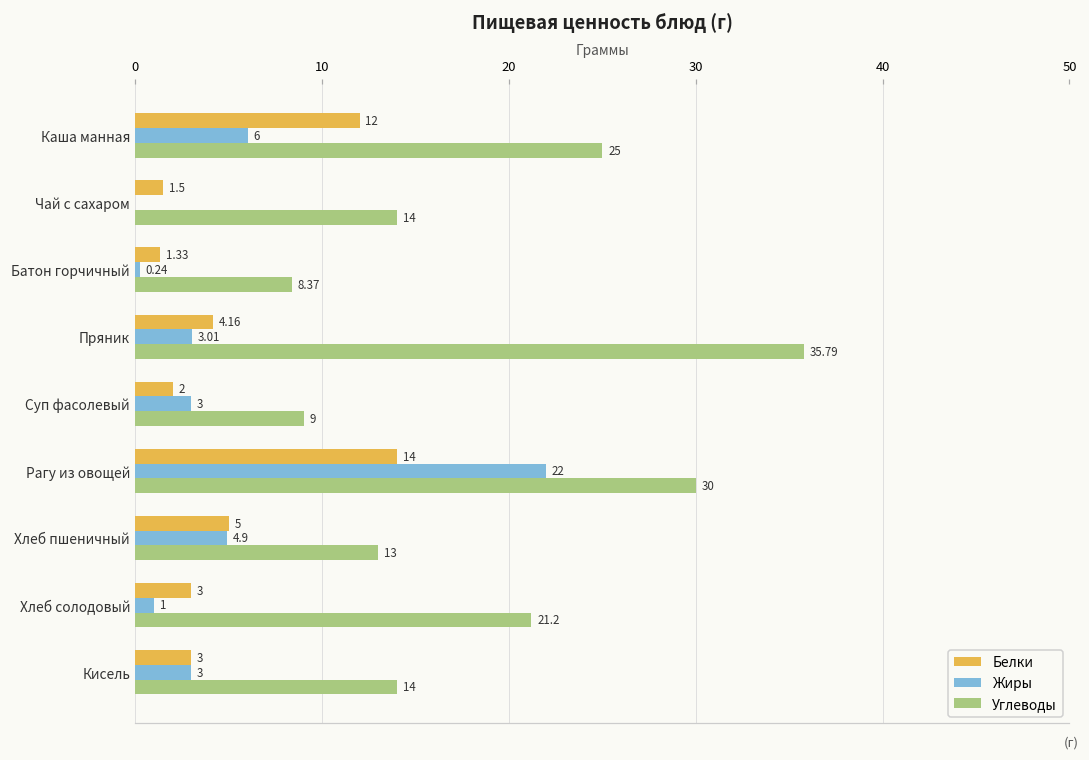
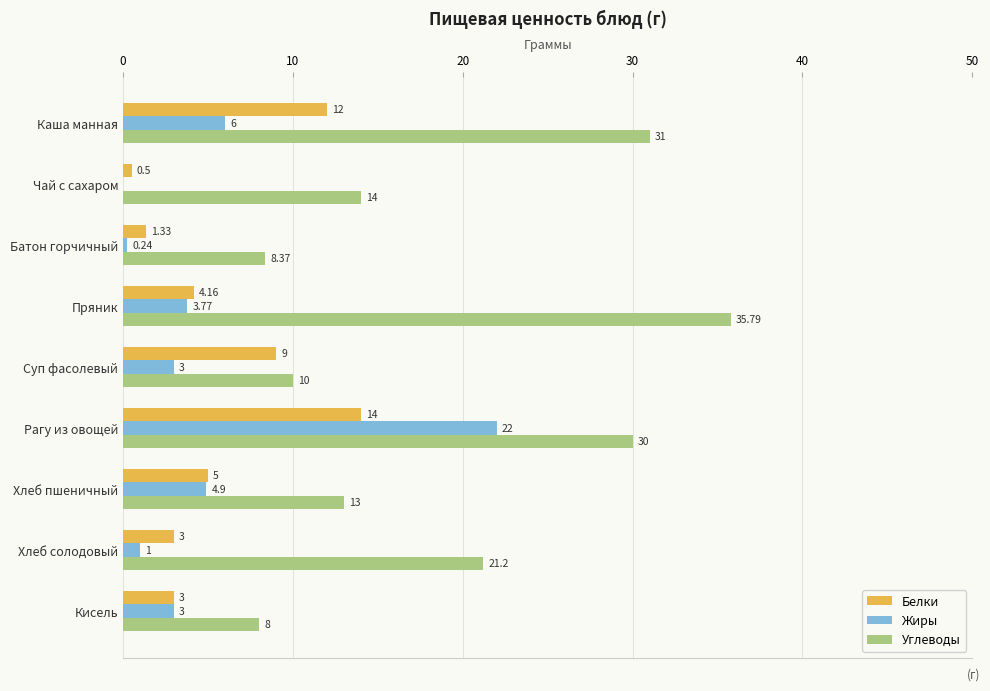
Углеводы, Каша манная: 25 -> 31
Белки, Чай с сахаром: 1.5 -> 0.5
Жиры, Пряник: 3.01 -> 3.77
Белки, Суп фасолевый: 2 -> 9
Углеводы, Суп фасолевый: 9 -> 10
Углеводы, Кисель: 14 -> 8
